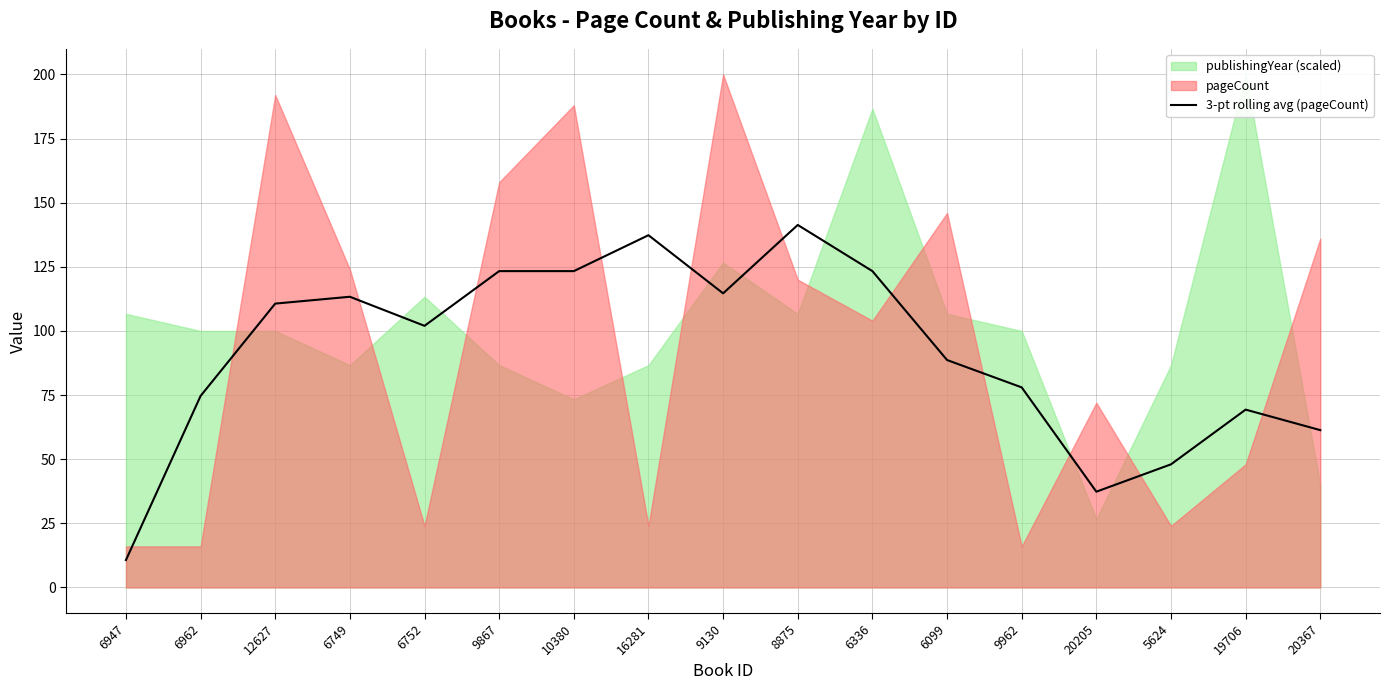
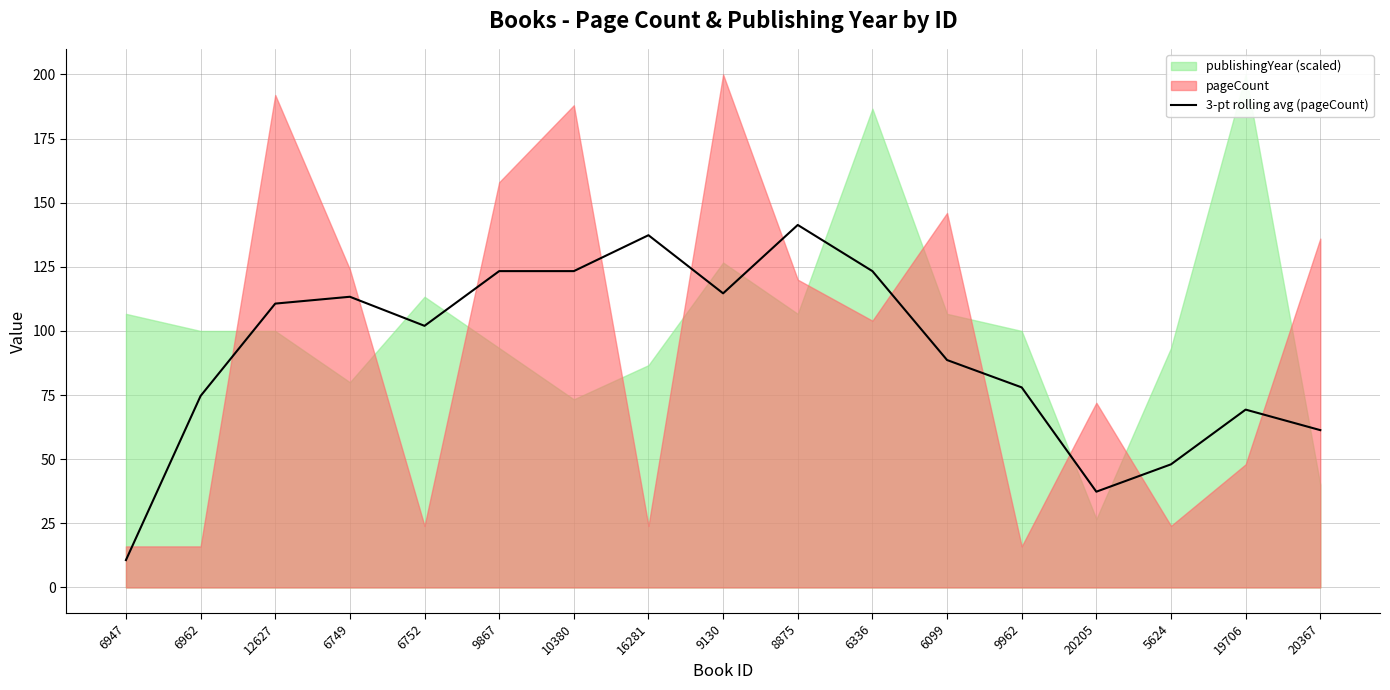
publishingYear (scaled), 6749: 87 -> 80
publishingYear (scaled), 9867: 87 -> 93
publishingYear (scaled), 5624: 87 -> 93
